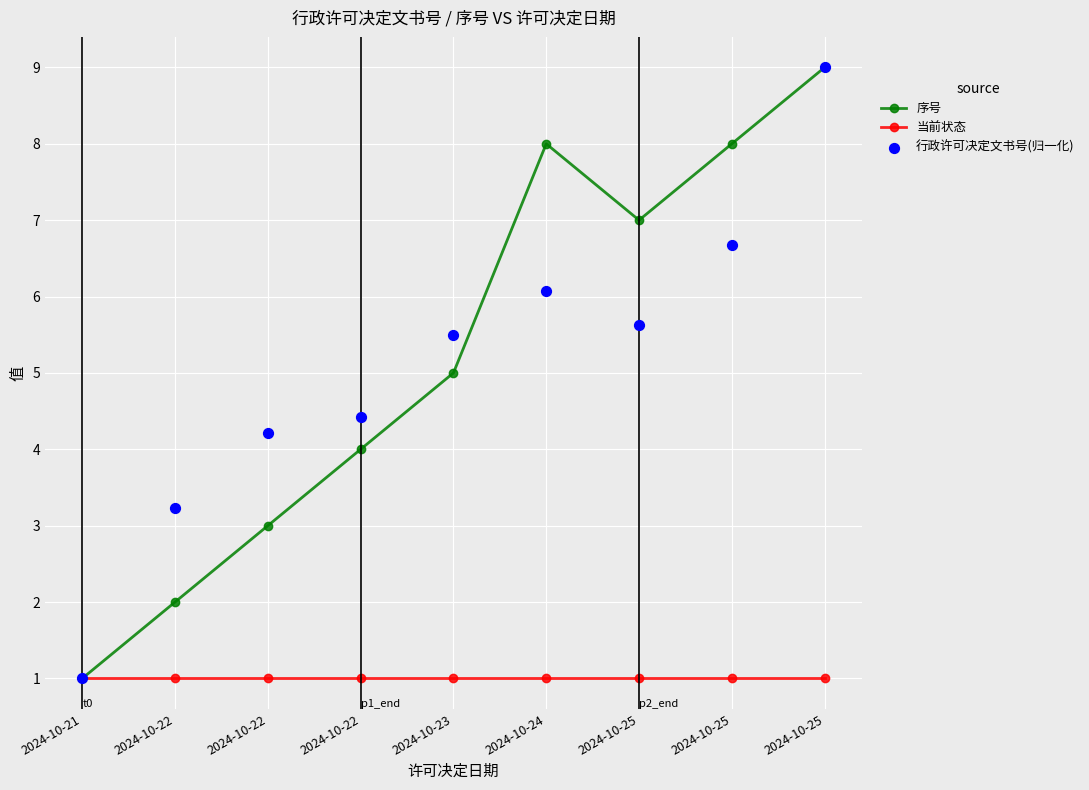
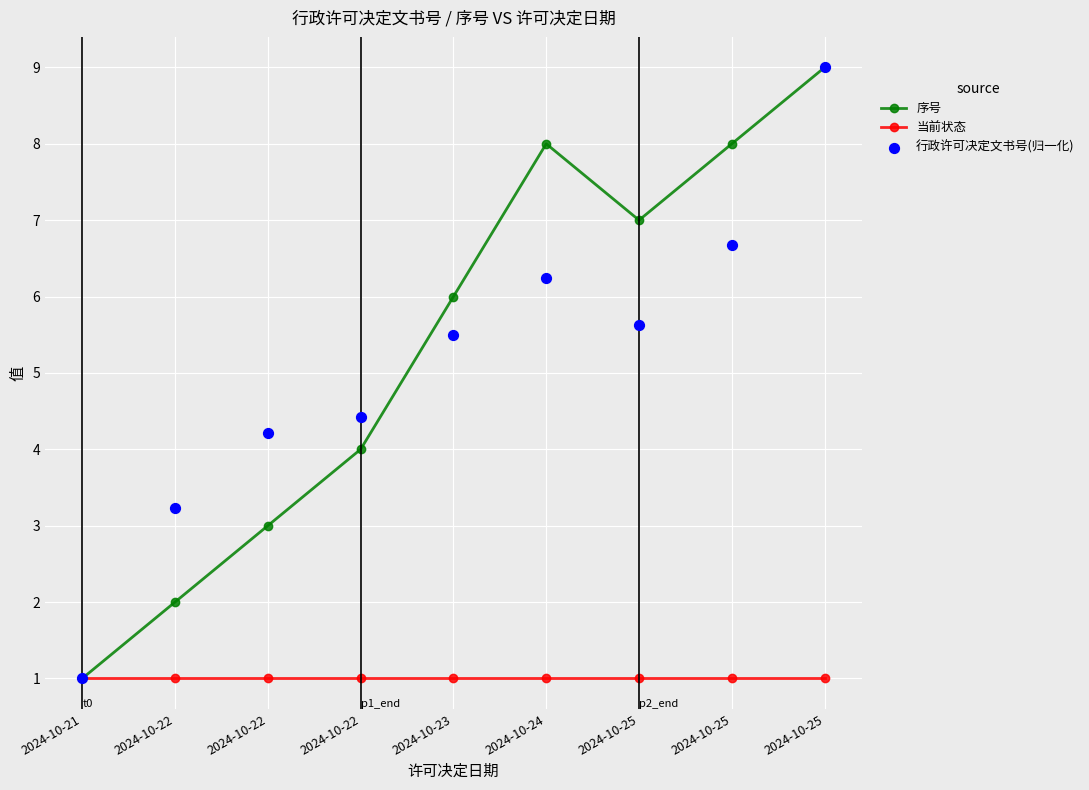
序号, 2024-10-23: 5 -> 6
行政许可决定文书号(归一化), 2024-10-24: 6.1 -> 6.2
